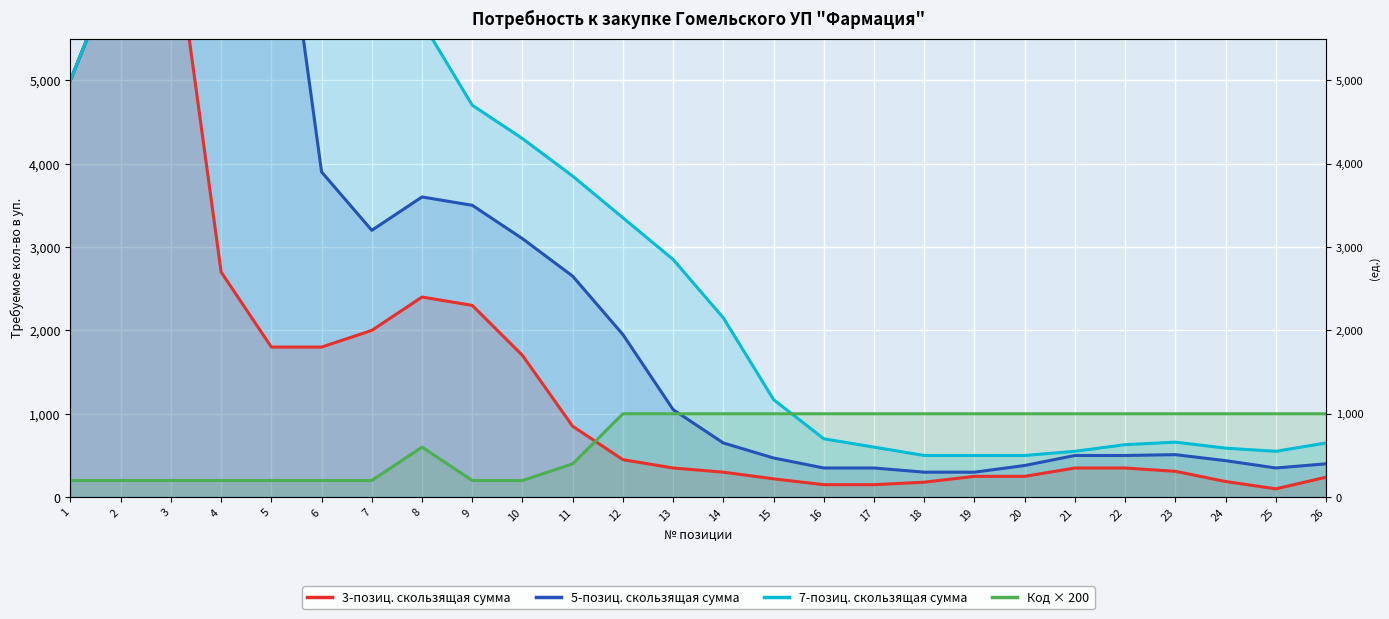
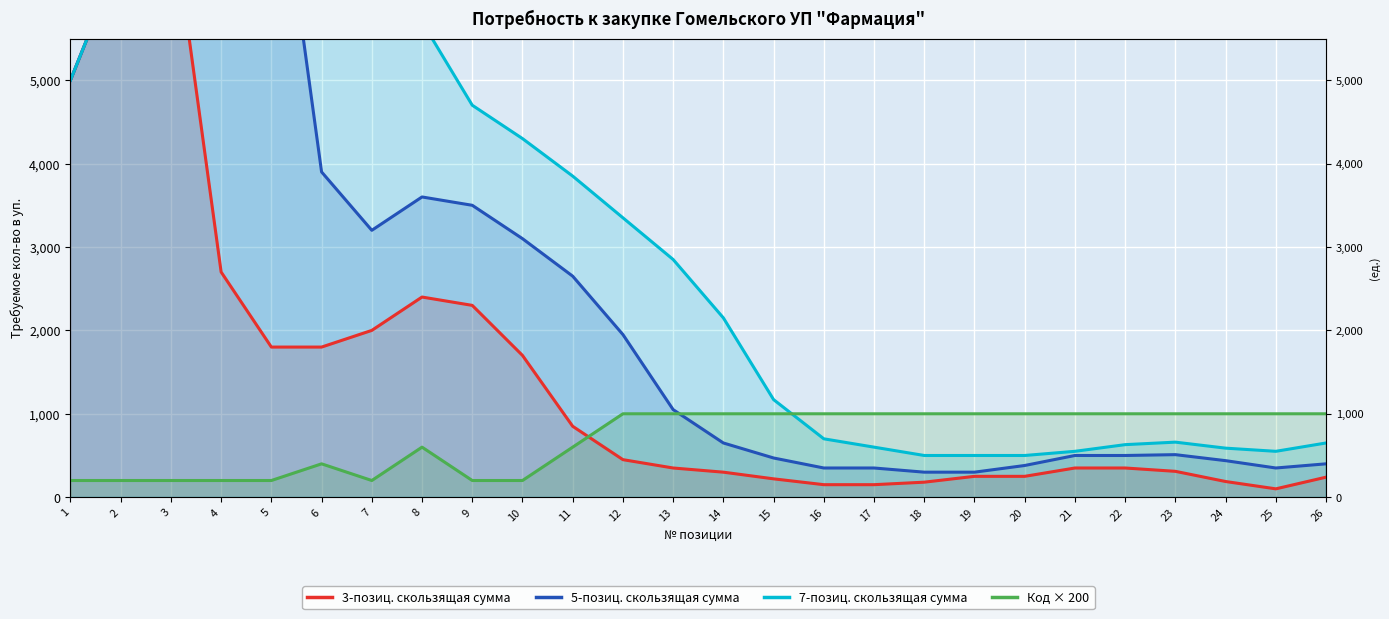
Код × 200, 6: 200 -> 400
Код × 200, 11: 400 -> 600
